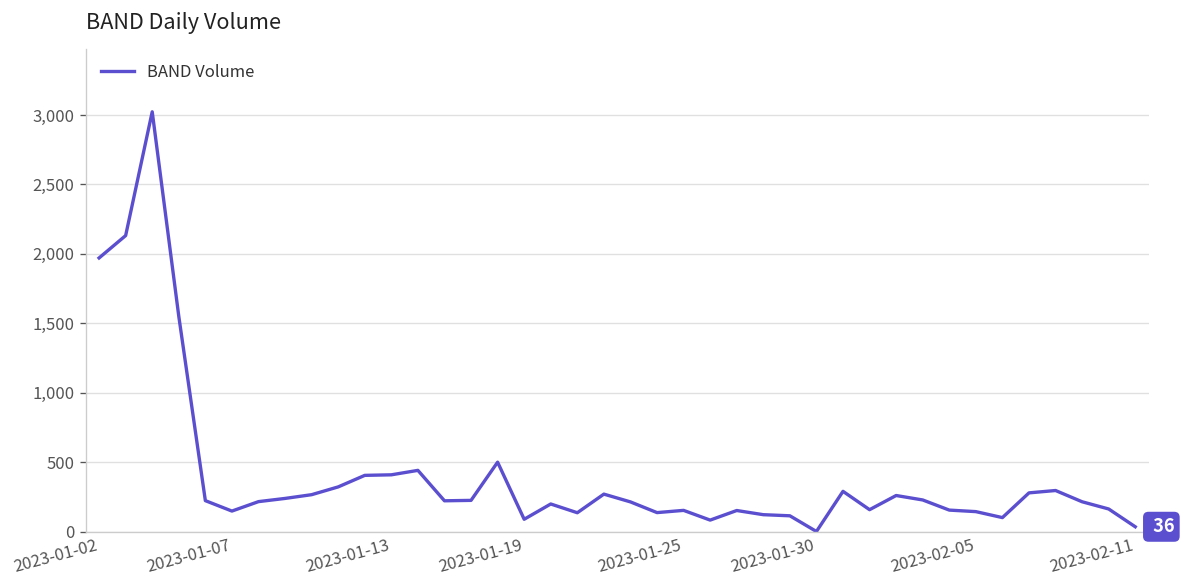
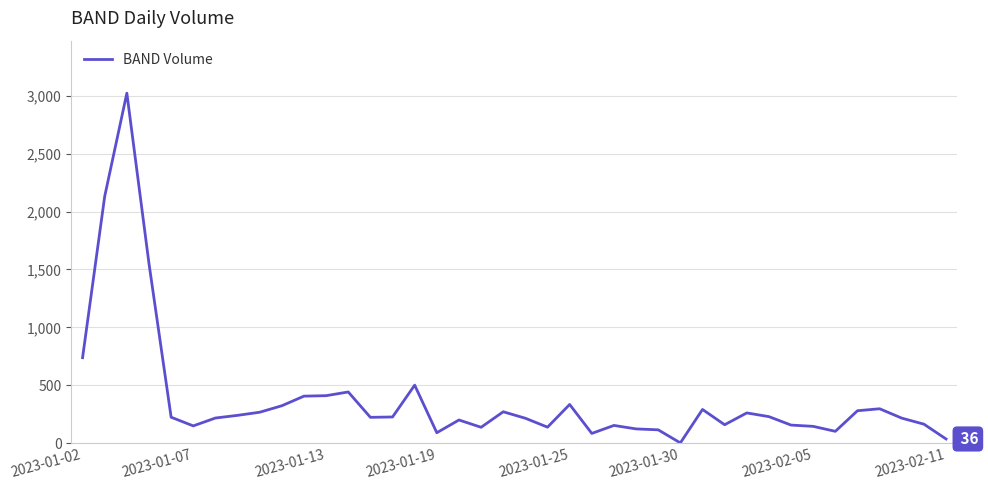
2023-01-02: 1,970 -> 740
2023-01-25: 150 -> 330
